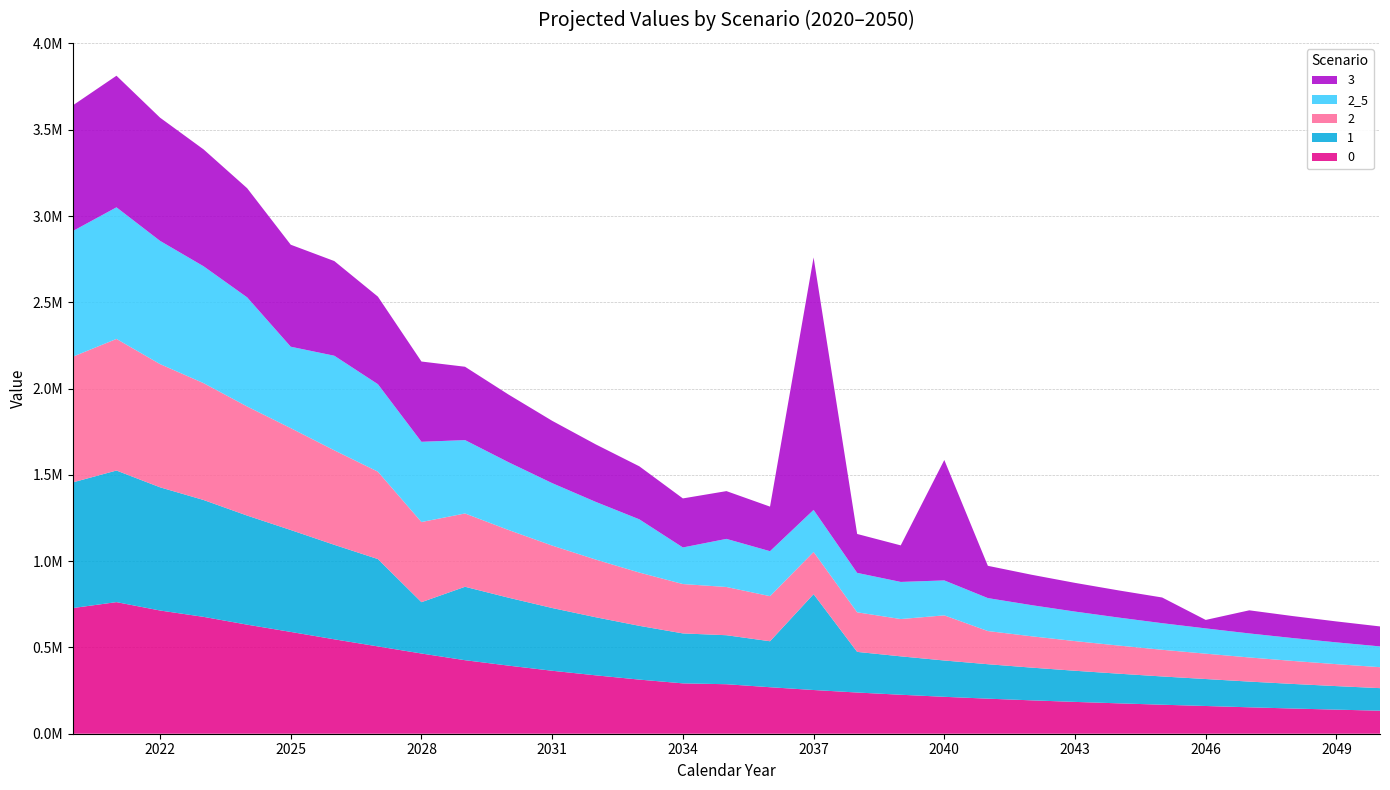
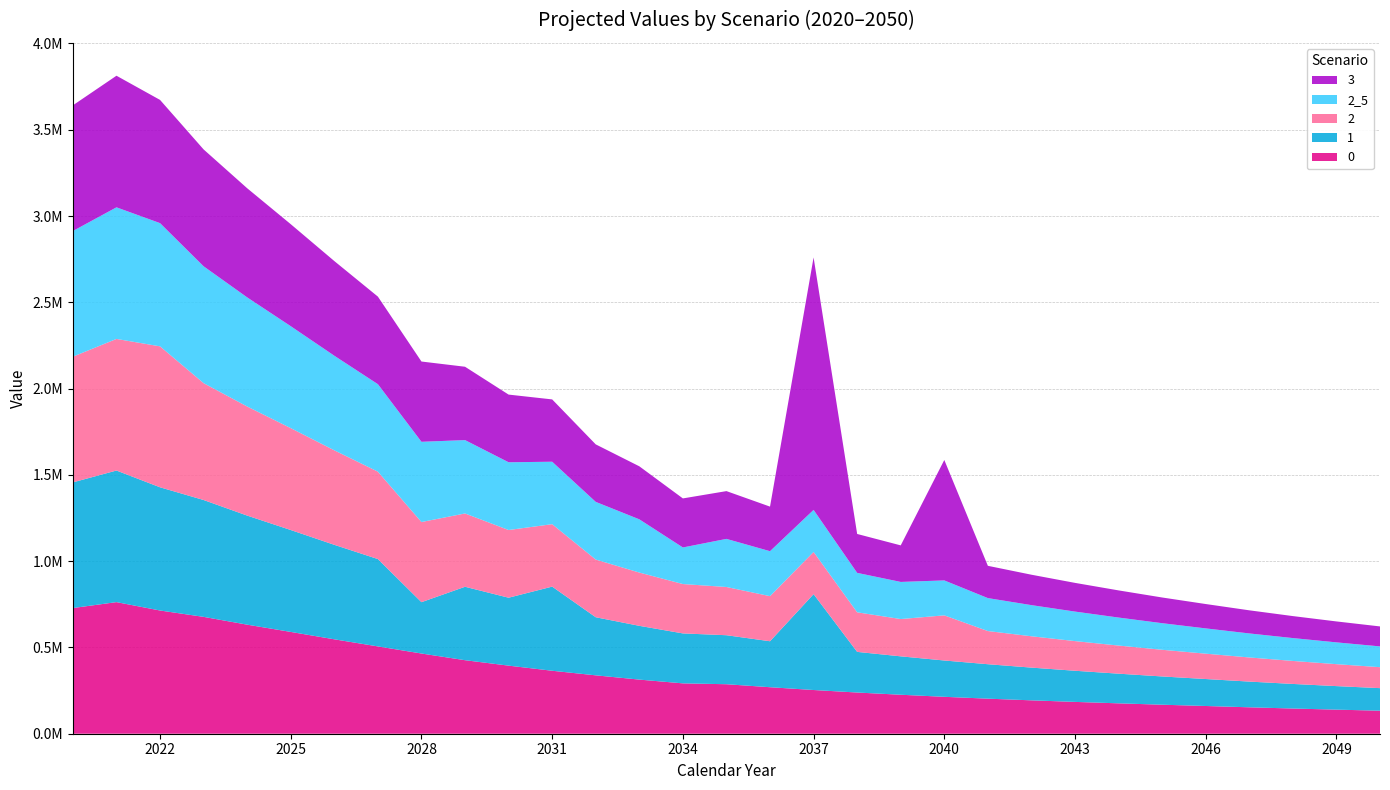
2, 2022: 710000 -> 820000
2_5, 2025: 470000 -> 590000
1, 2031: 360000 -> 490000
3, 2046: 50000 -> 140000
